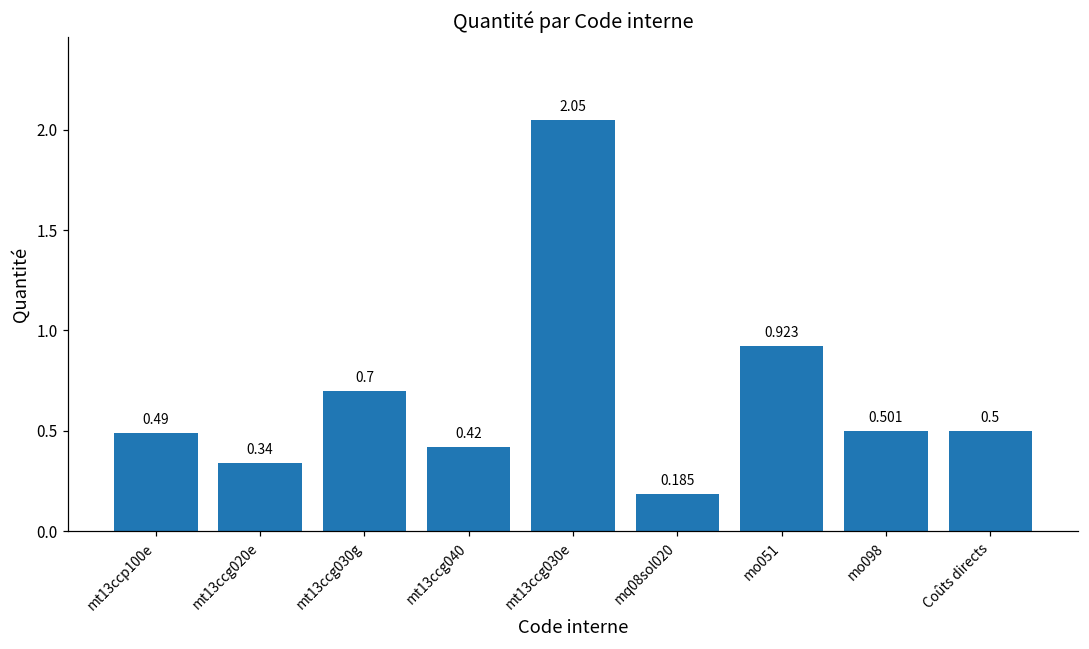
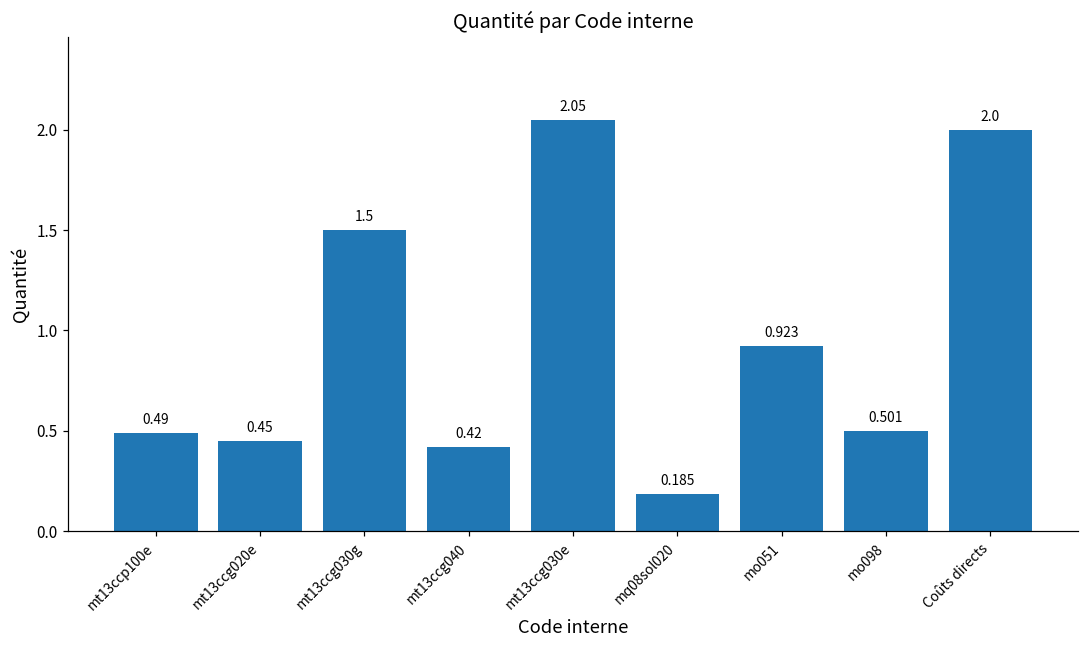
mt13ccg020e: 0.34 -> 0.45
mt13ccg030g: 0.7 -> 1.5
Coûts directs: 0.5 -> 2.0
